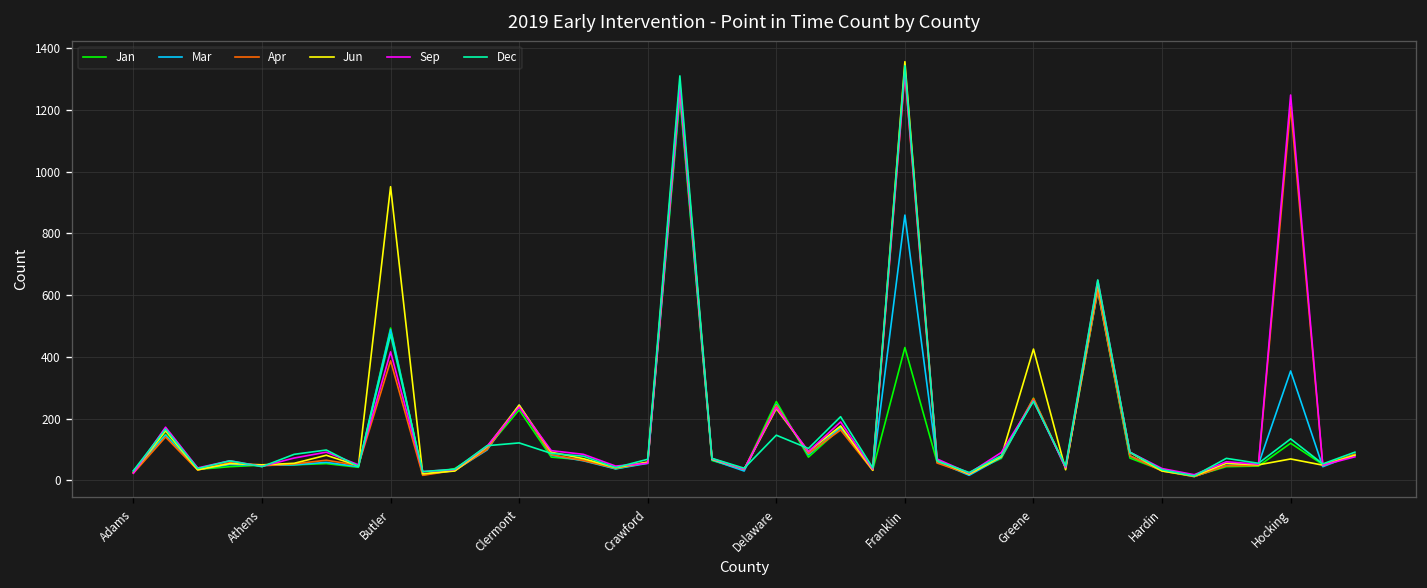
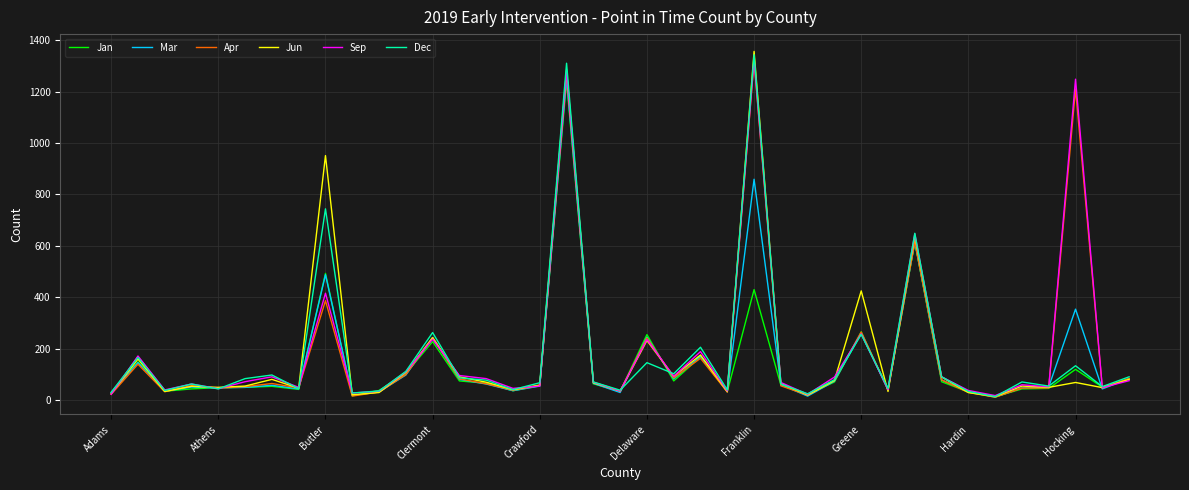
Dec, Butler: 470 -> 740
Dec, Clermont: 120 -> 260
